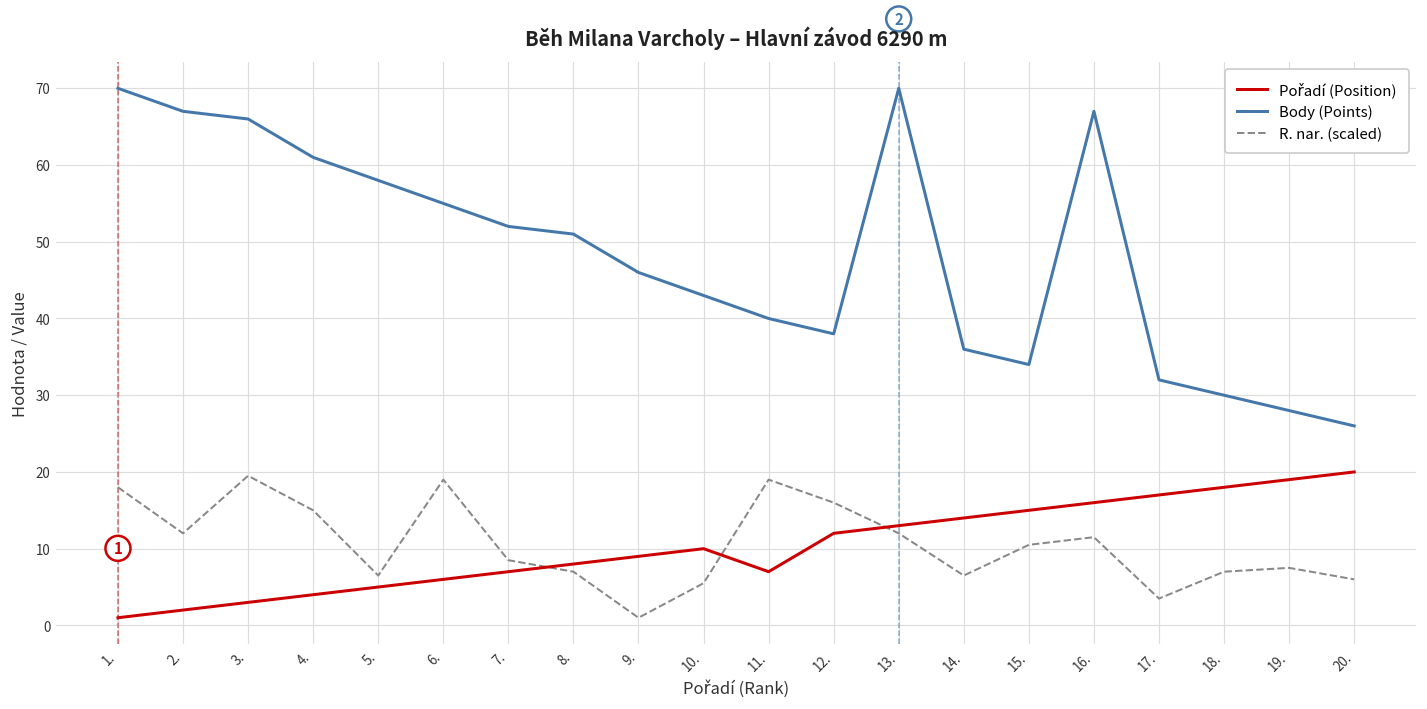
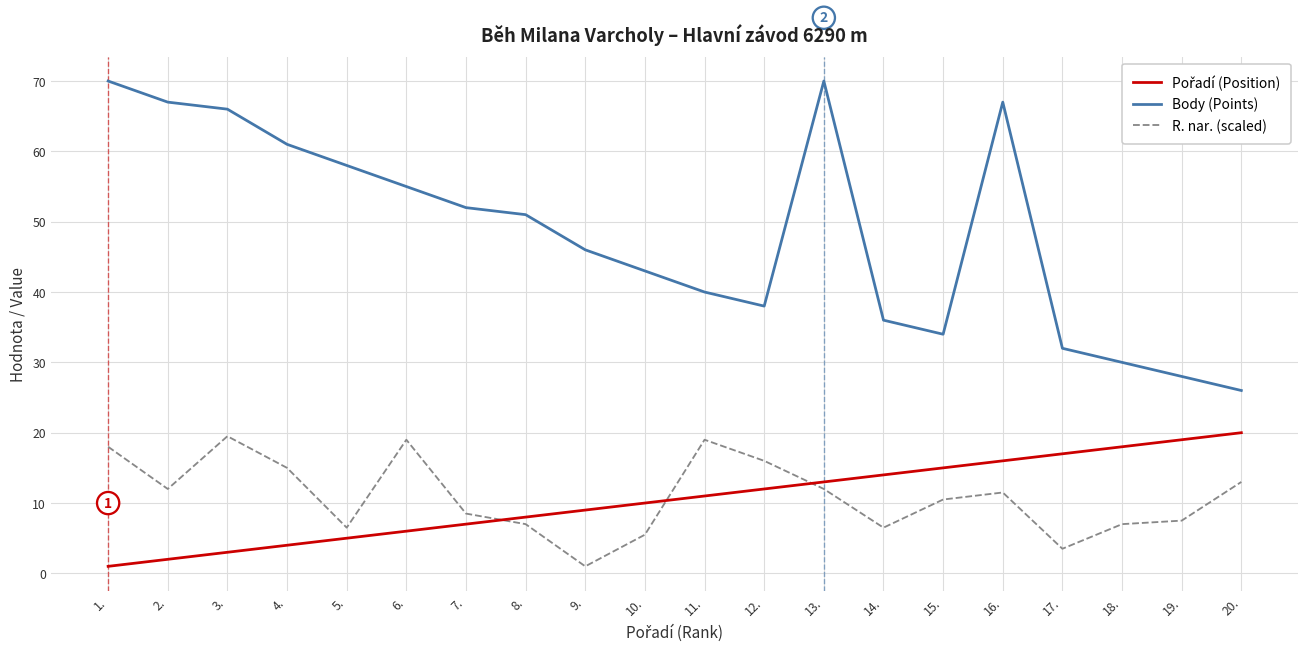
Pořadí (Position), 11.: 7 -> 11
R. nar. (scaled), 20.: 6 -> 13
